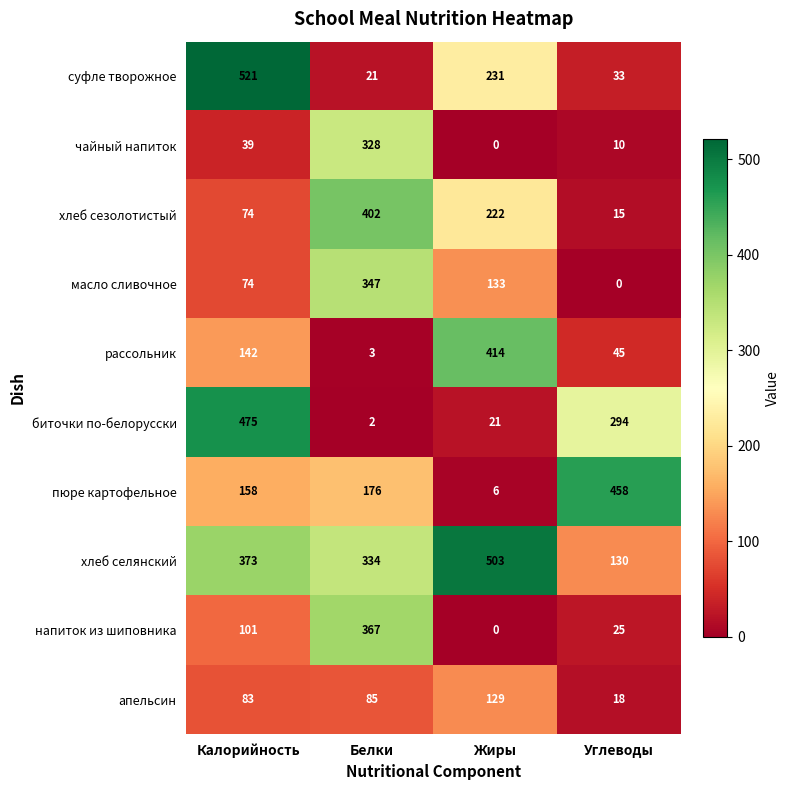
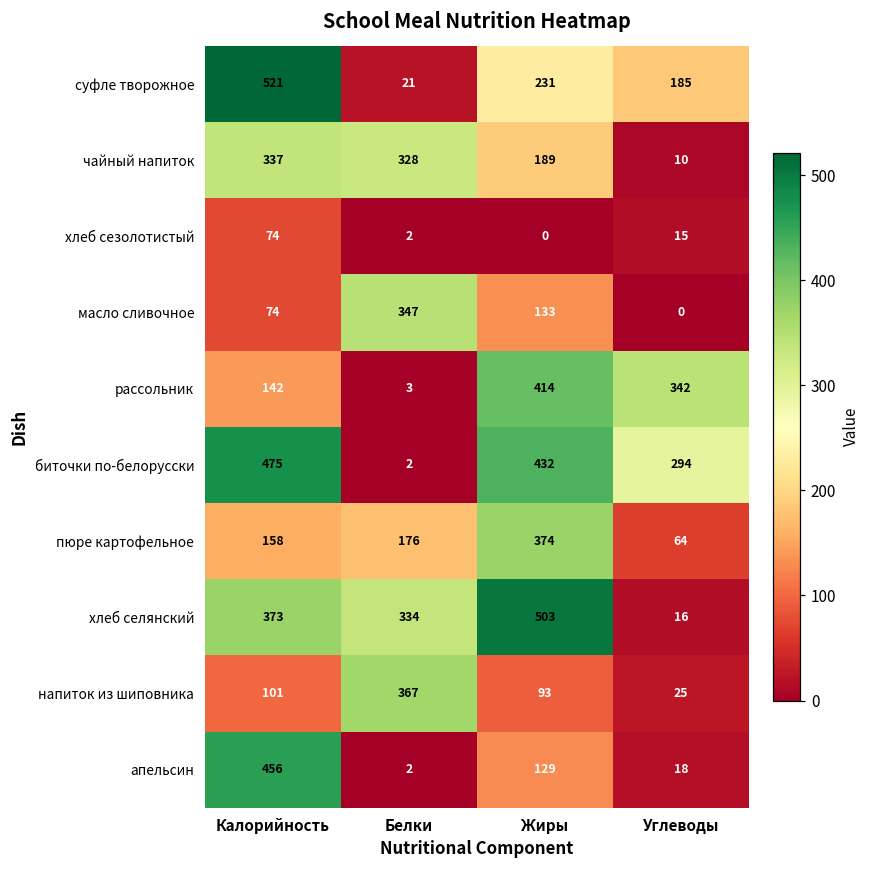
суфле творожное, Углеводы: 33 -> 185
чайный напиток, Калорийность: 39 -> 337
чайный напиток, Жиры: 0 -> 189
хлеб сезолотистый, Белки: 402 -> 2
хлеб сезолотистый, Жиры: 222 -> 0
рассольник, Углеводы: 45 -> 342
биточки по-белорусски, Жиры: 21 -> 432
пюре картофельное, Жиры: 6 -> 374
пюре картофельное, Углеводы: 458 -> 64
хлеб селянский, Углеводы: 130 -> 16
напиток из шиповника, Жиры: 0 -> 93
апельсин, Калорийность: 83 -> 456
апельсин, Белки: 85 -> 2
